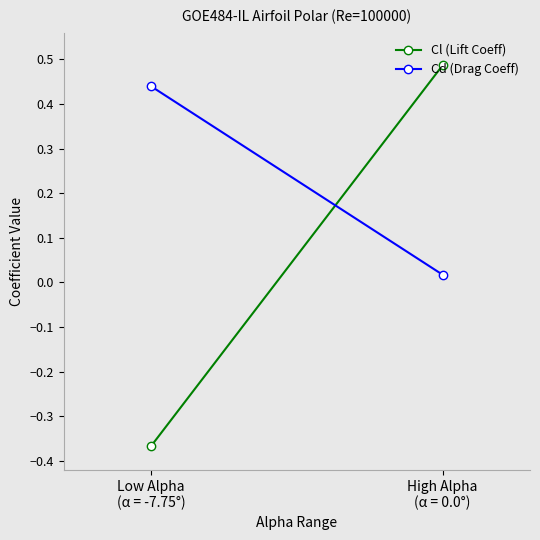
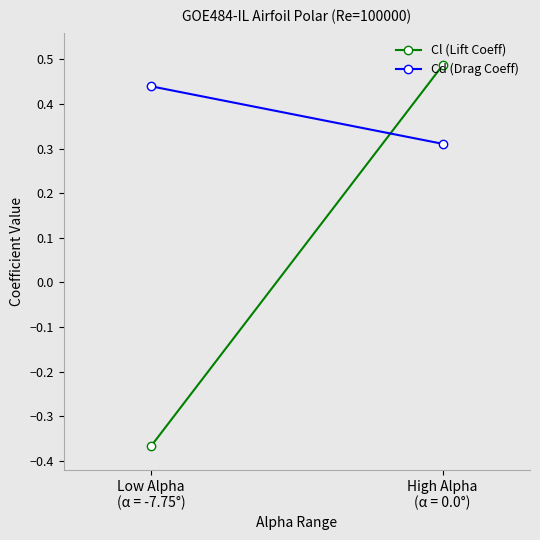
Cd (Drag Coeff), High Alpha (α = 0.0°): 0.02 -> 0.31
